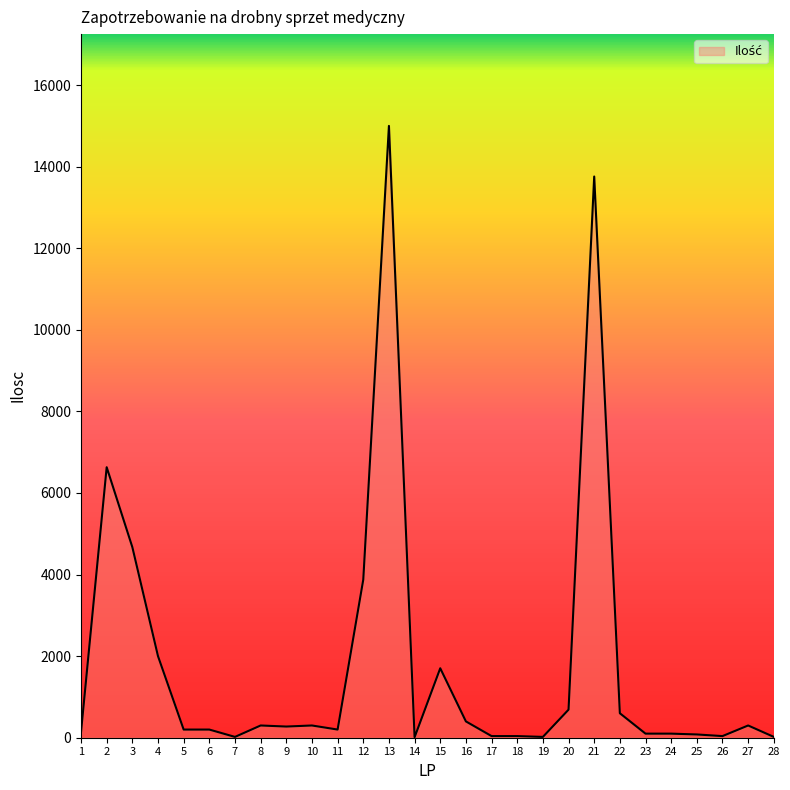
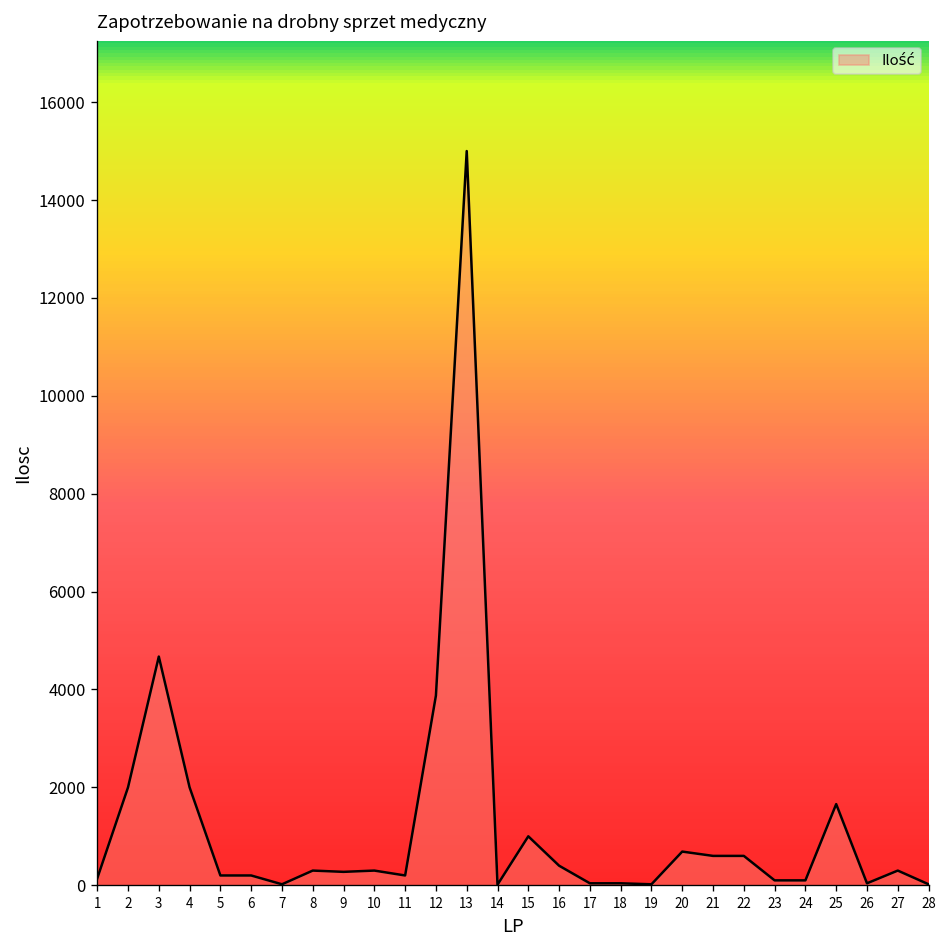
2: 6600 -> 2000
15: 1700 -> 1000
21: 13800 -> 600
25: 100 -> 1700
